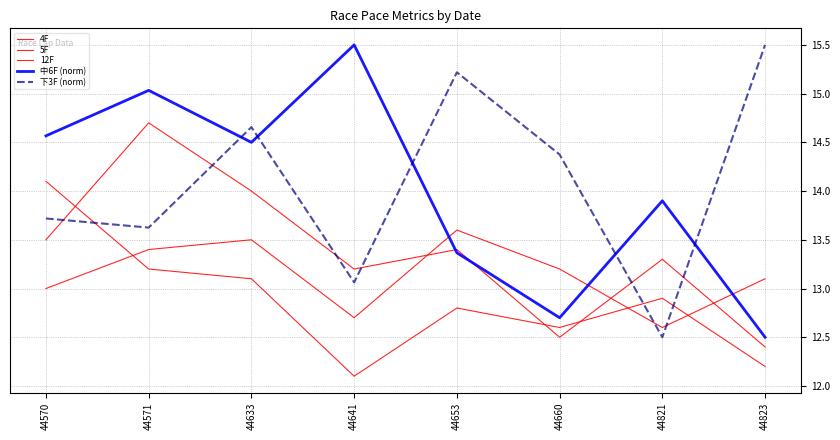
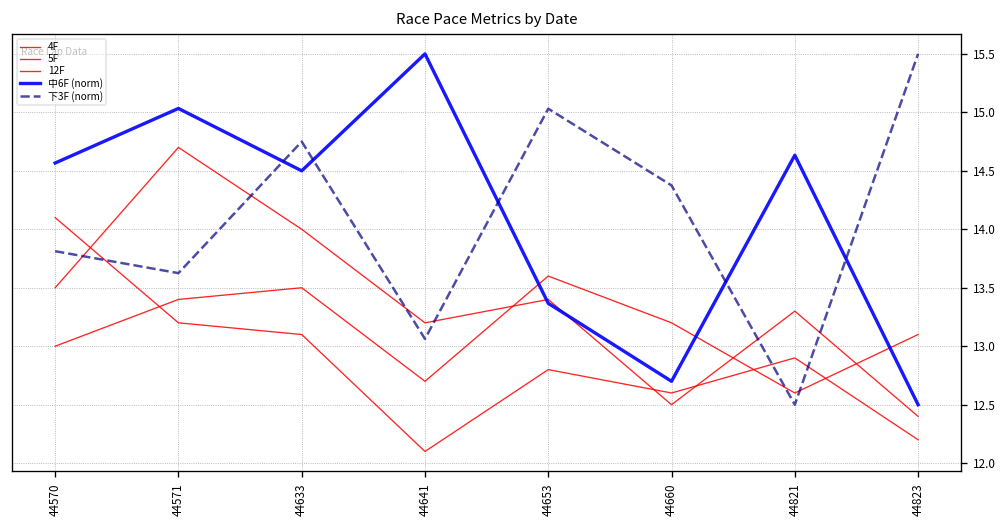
下3F (norm), 44570: 13.7 -> 13.8
下3F (norm), 44633: 14.7 -> 14.8
下3F (norm), 44653: 15.2 -> 15.0
中6F (norm), 44821: 13.9 -> 14.6
